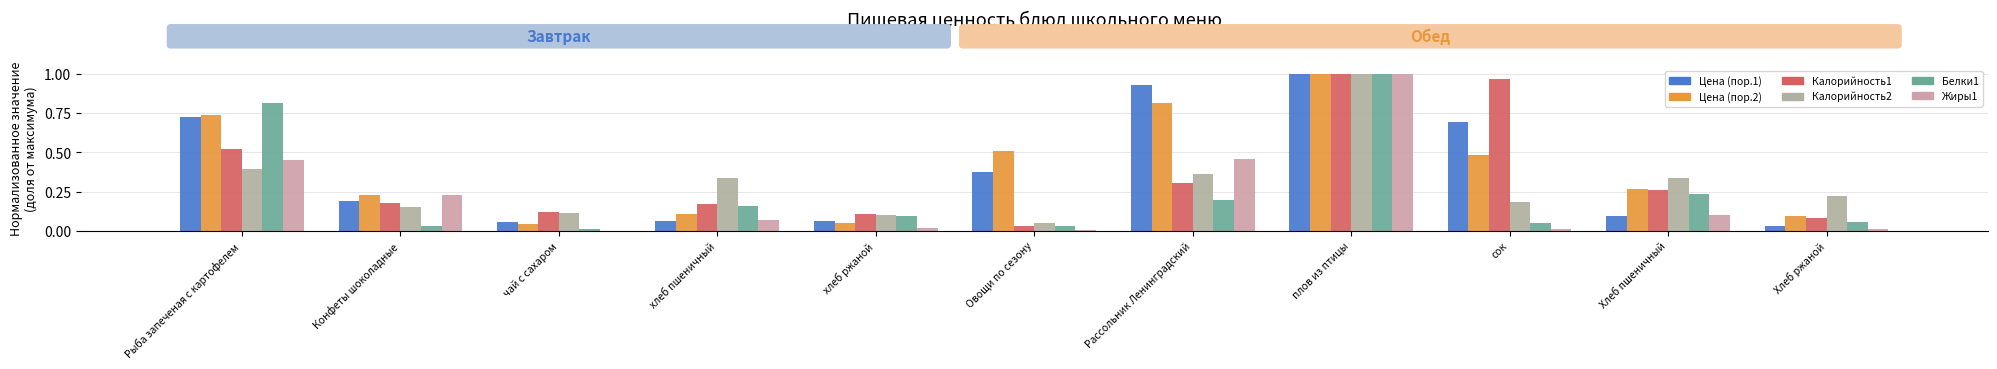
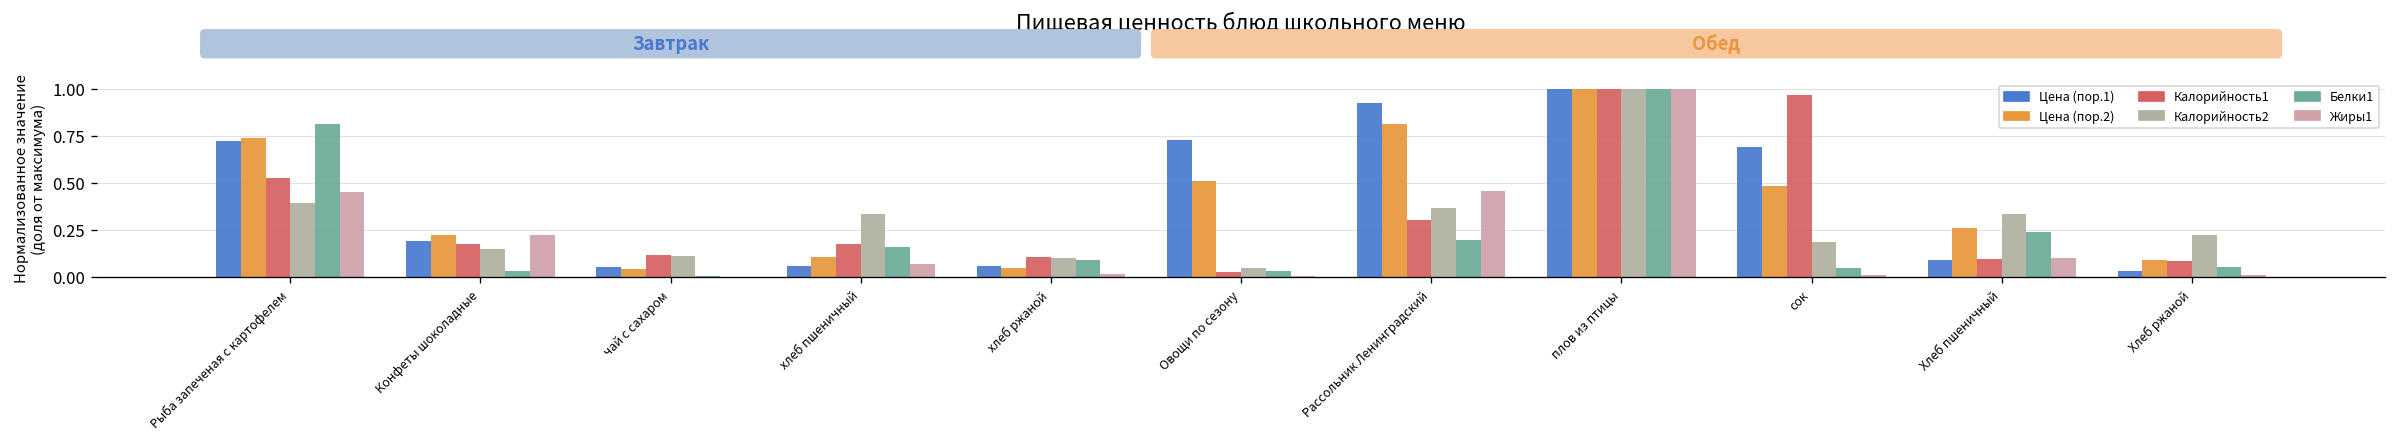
Цена (пор.1), Овощи по сезону: 0.38 -> 0.73
Калорийность1, Хлеб пшеничный: 0.26 -> 0.10
